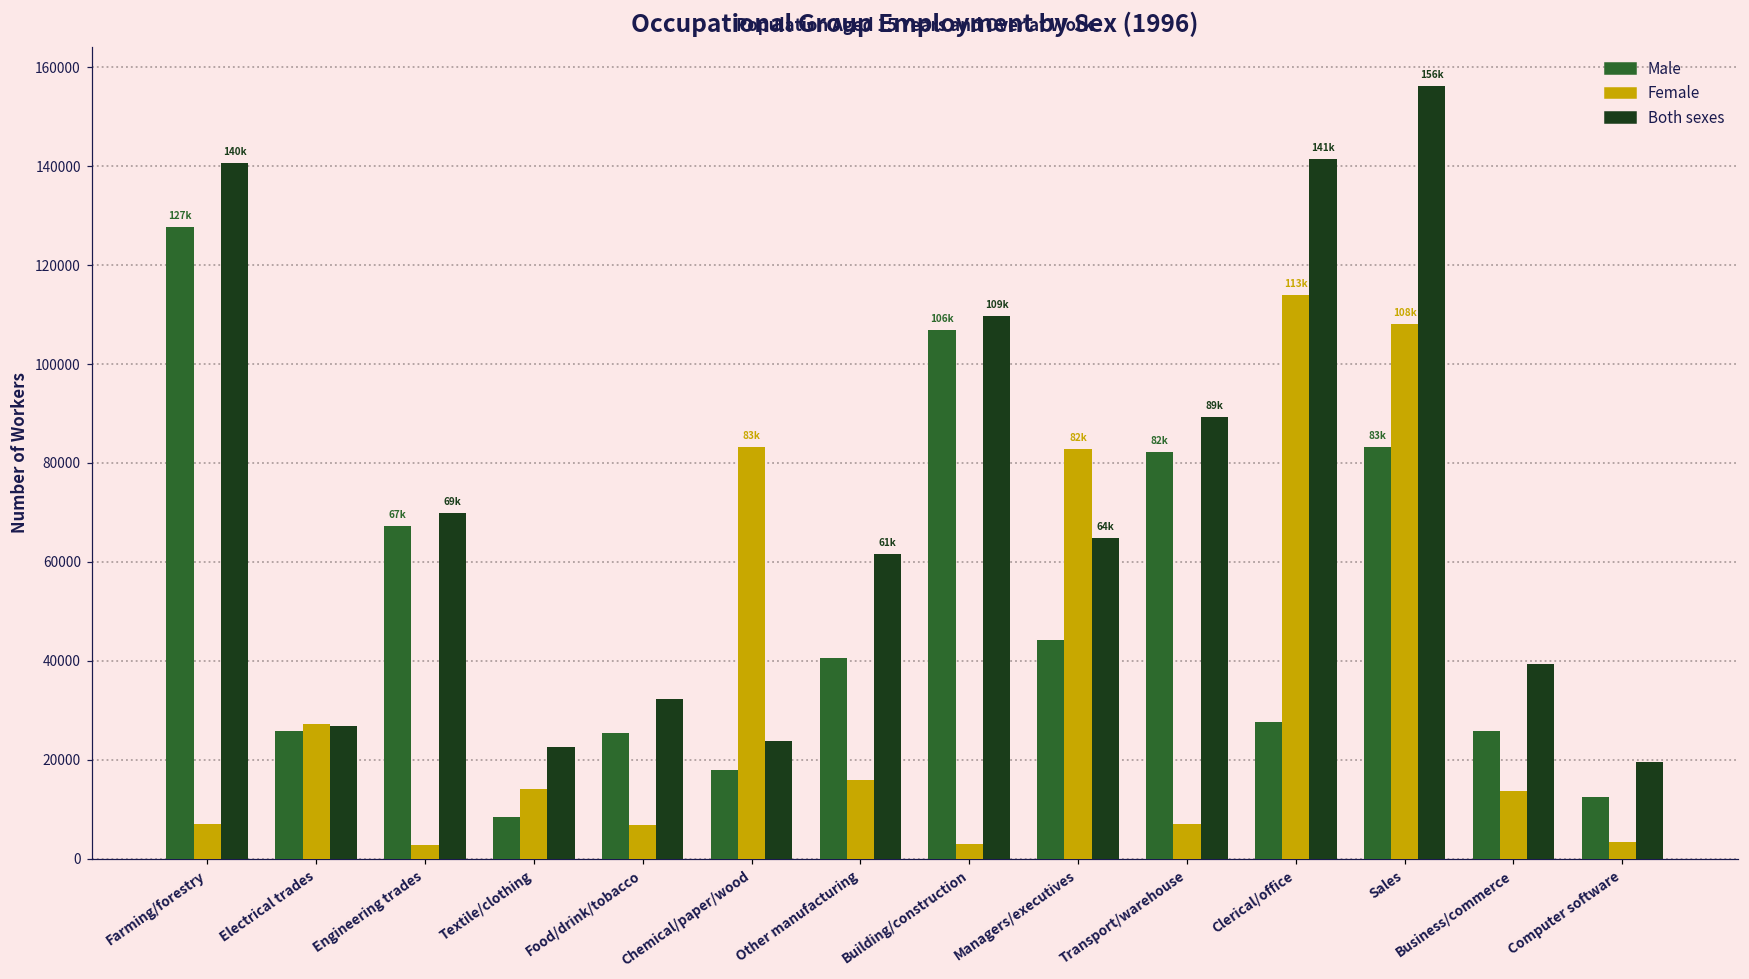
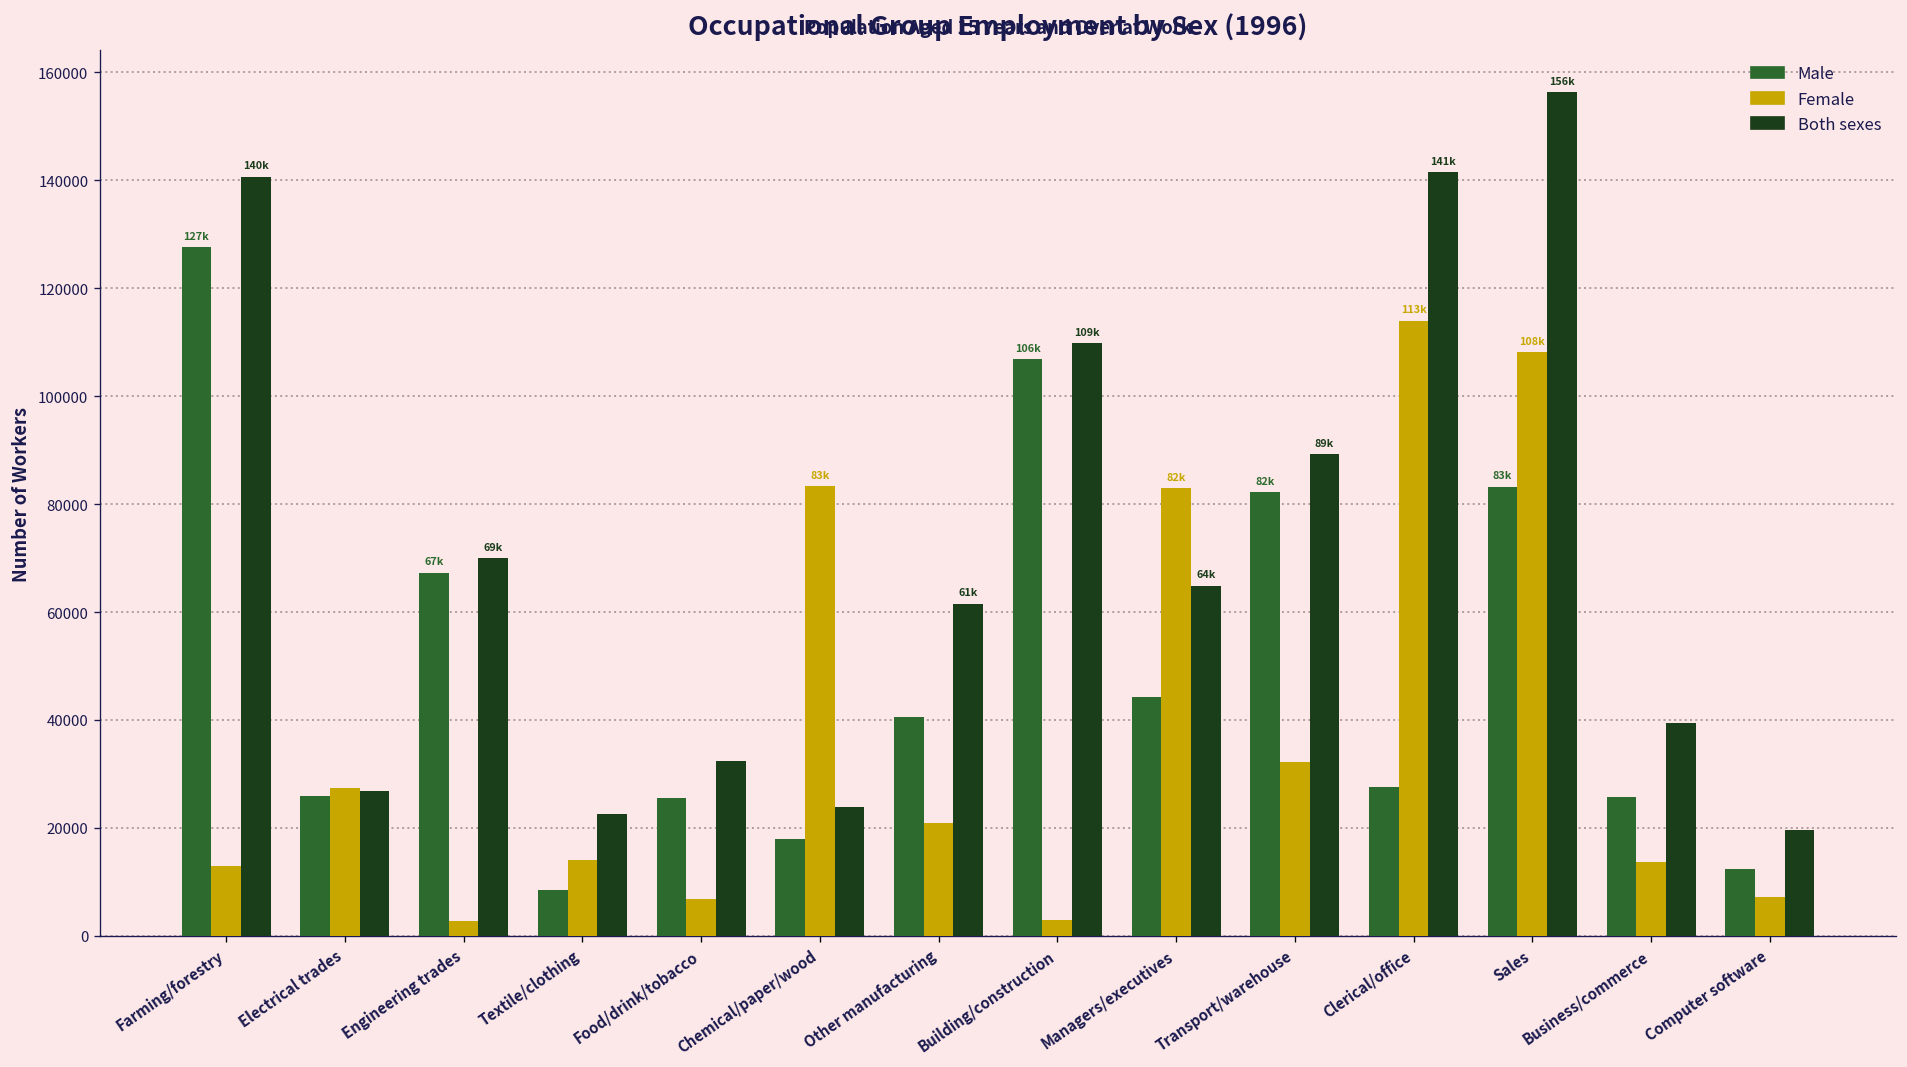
Female, Farming/forestry: 7000 -> 13000
Female, Other manufacturing: 16000 -> 21000
Female, Transport/warehouse: 7000 -> 32000
Female, Computer software: 3000 -> 7000
